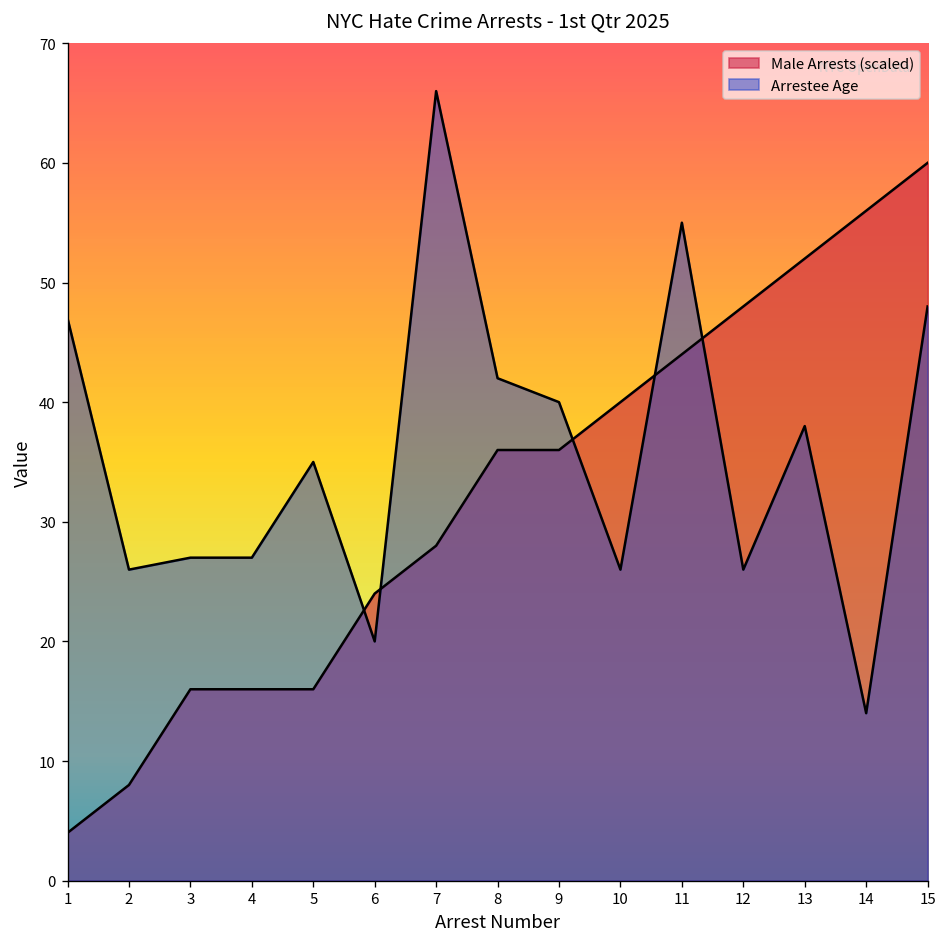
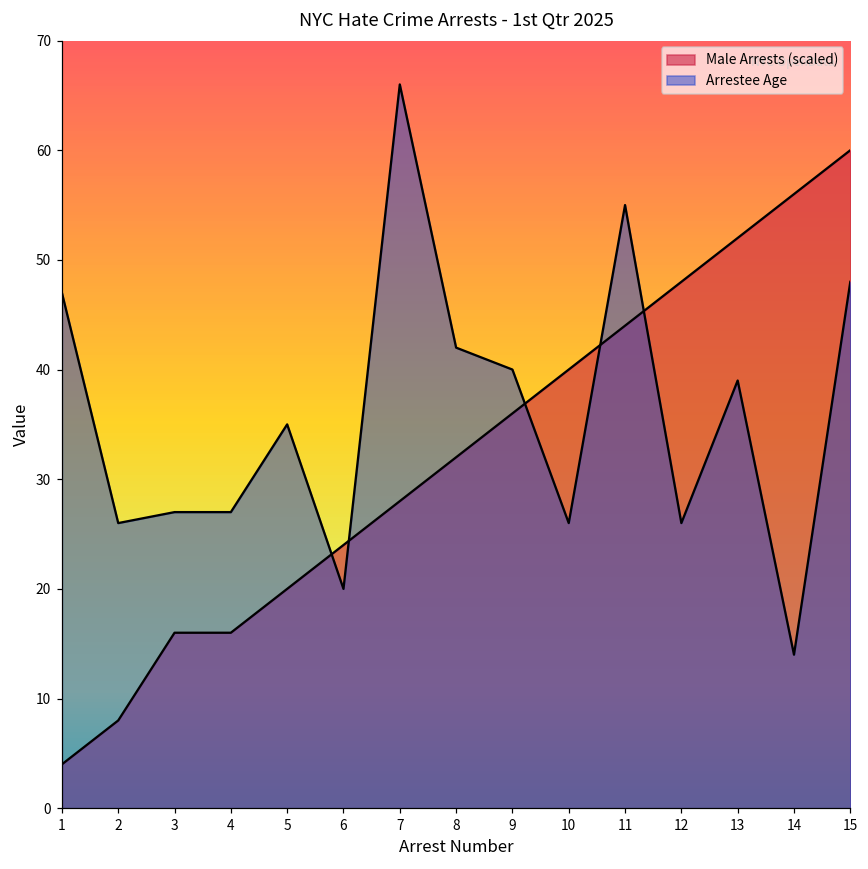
Male Arrests (scaled), 5: 16 -> 20
Male Arrests (scaled), 8: 36 -> 32
Arrestee Age, 13: 38 -> 39
